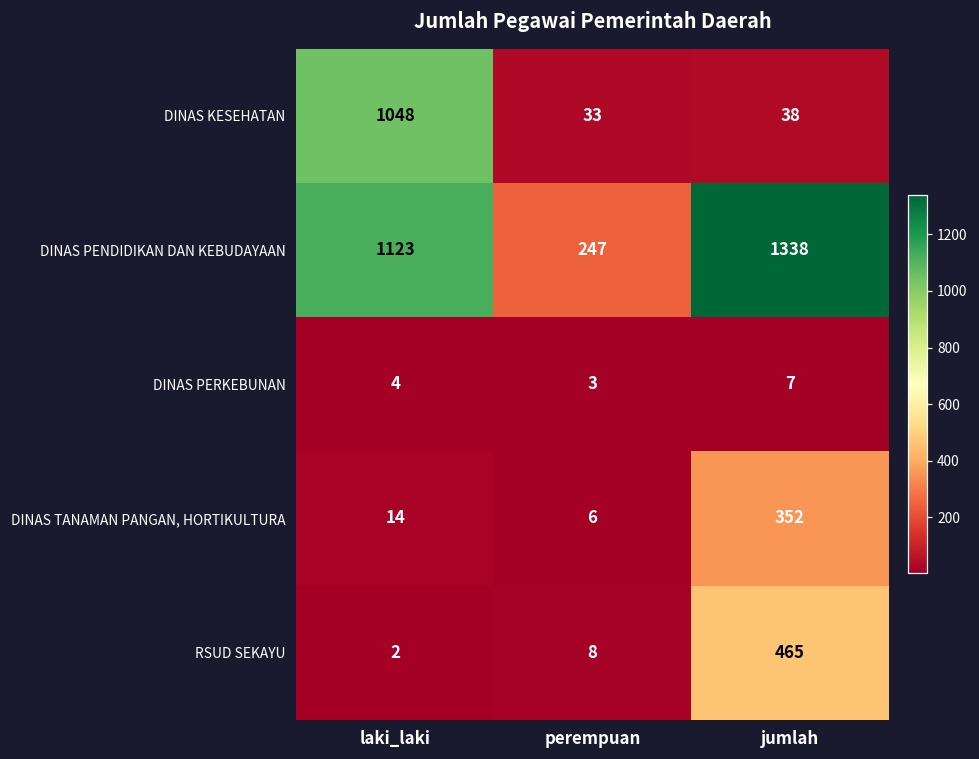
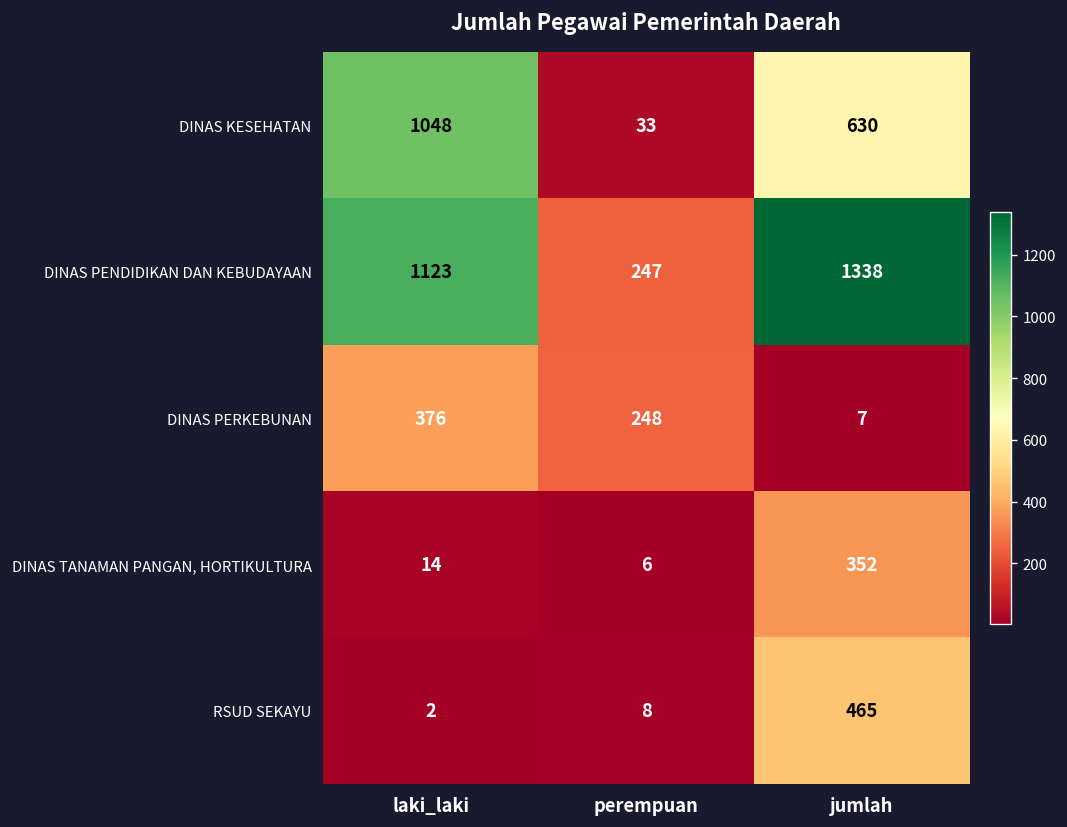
DINAS KESEHATAN, jumlah: 38 -> 630
DINAS PERKEBUNAN, laki_laki: 4 -> 376
DINAS PERKEBUNAN, perempuan: 3 -> 248
